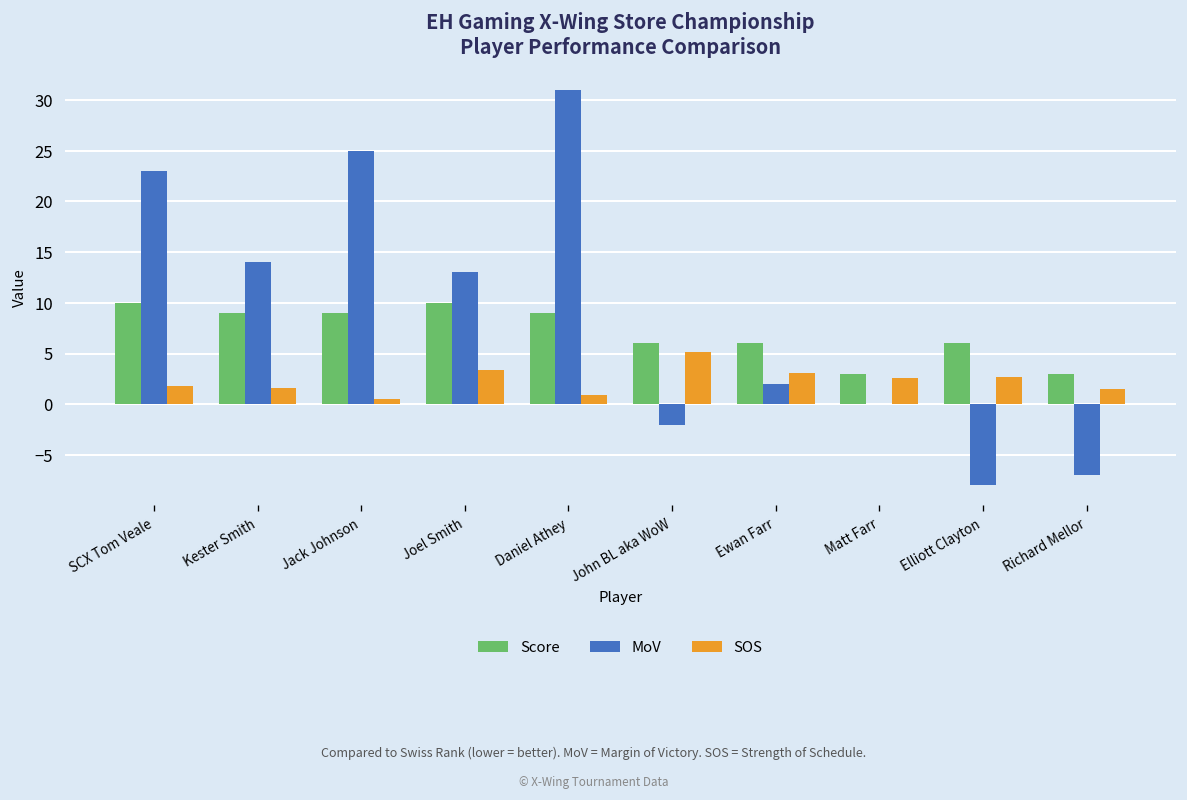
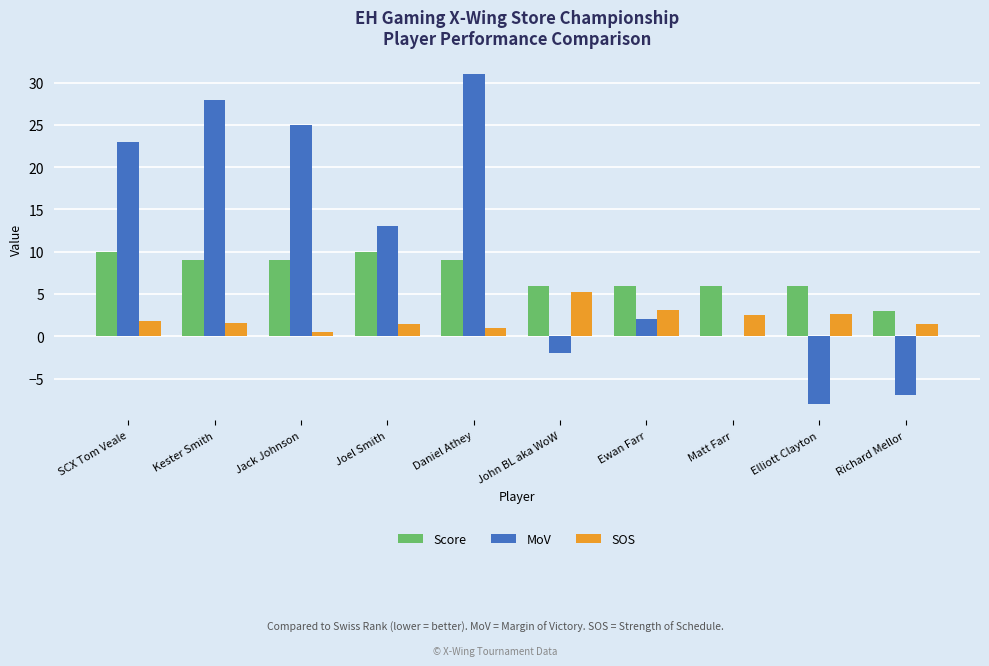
MoV, Kester Smith: 14 -> 28
SOS, Joel Smith: 3 -> 2
Score, Matt Farr: 3 -> 6
